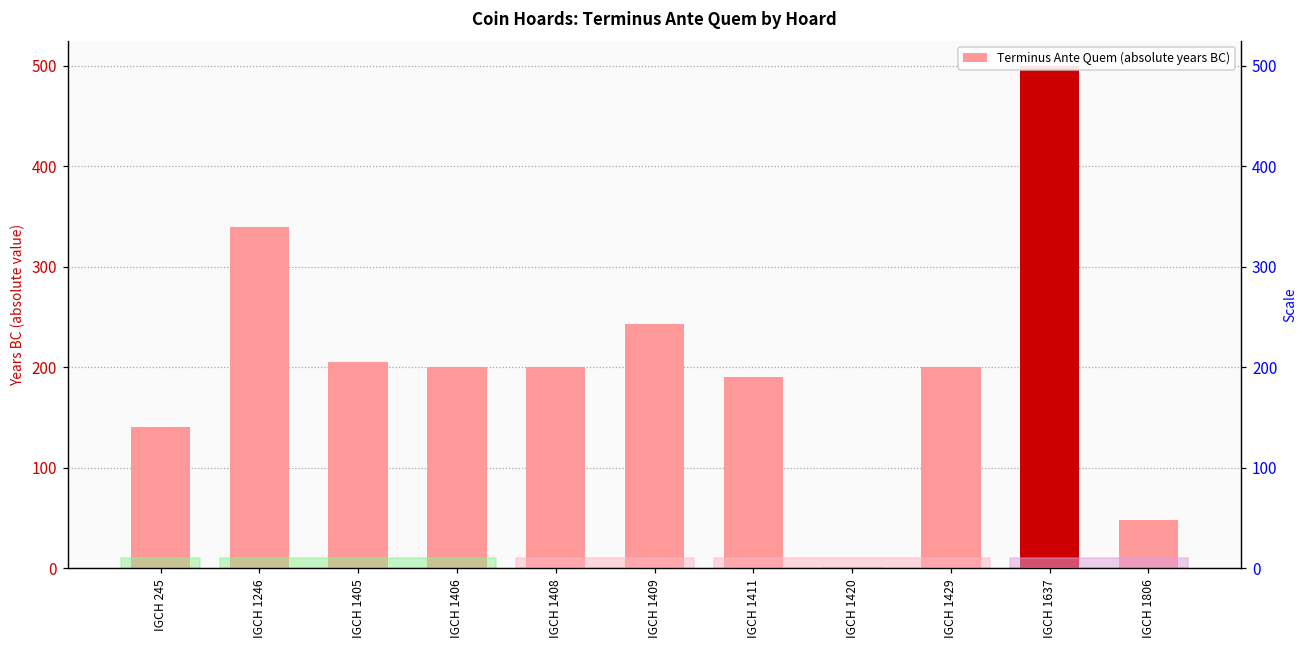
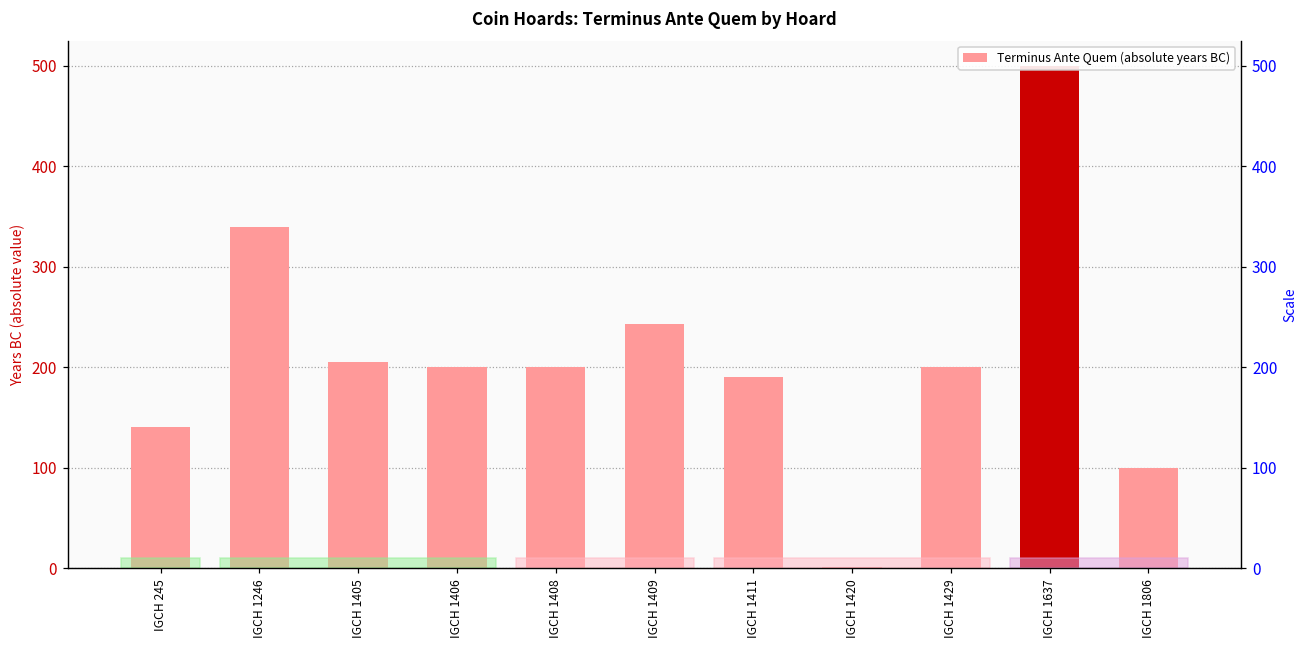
IGCH 1806: 50 -> 100
